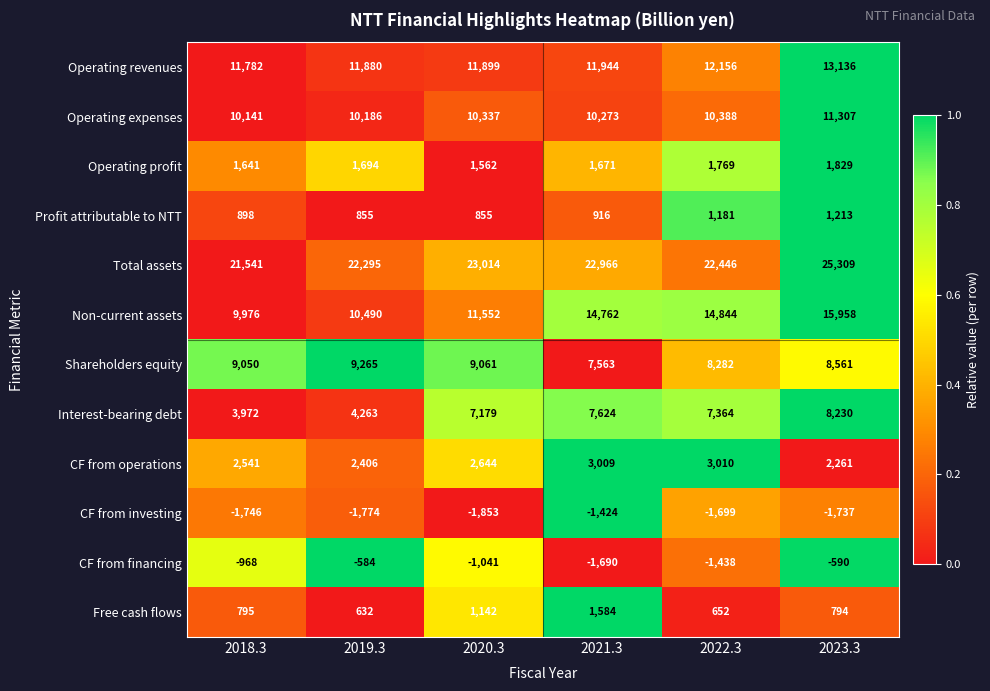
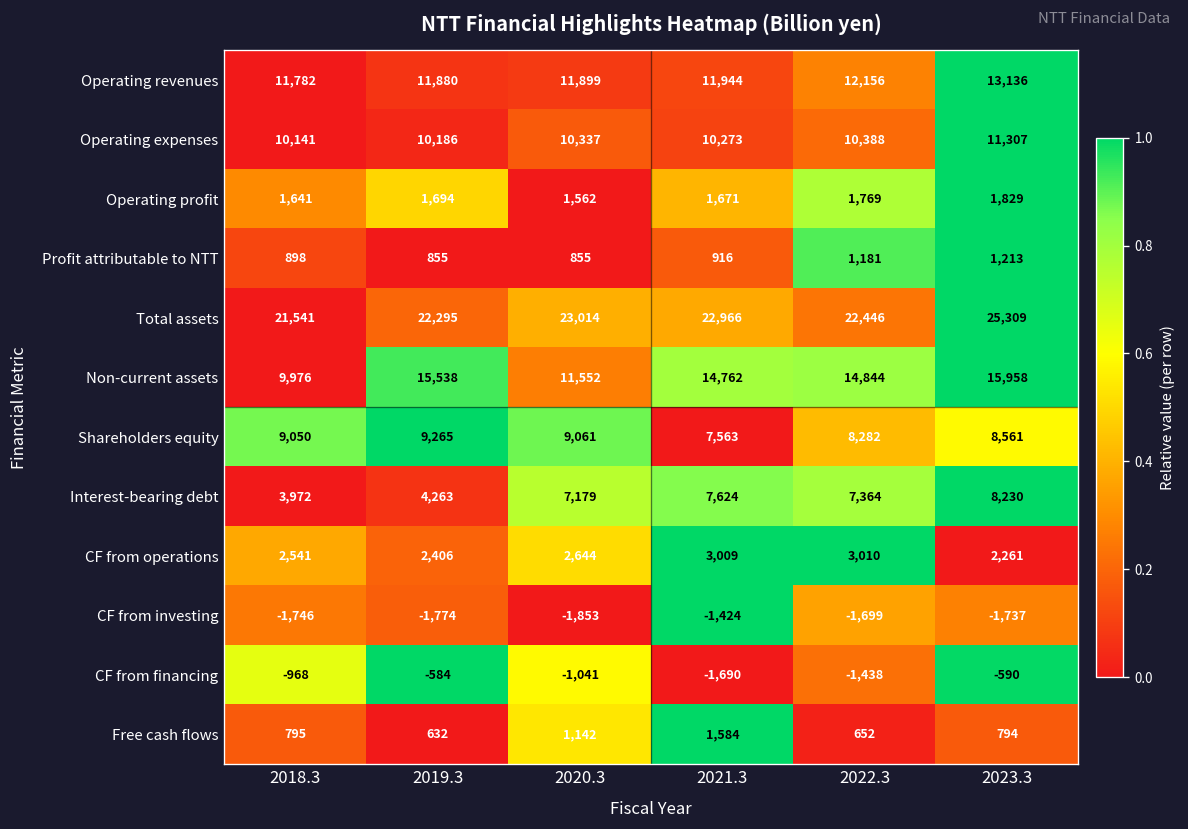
Non-current assets, 2019.3: 10,490 -> 15,538
